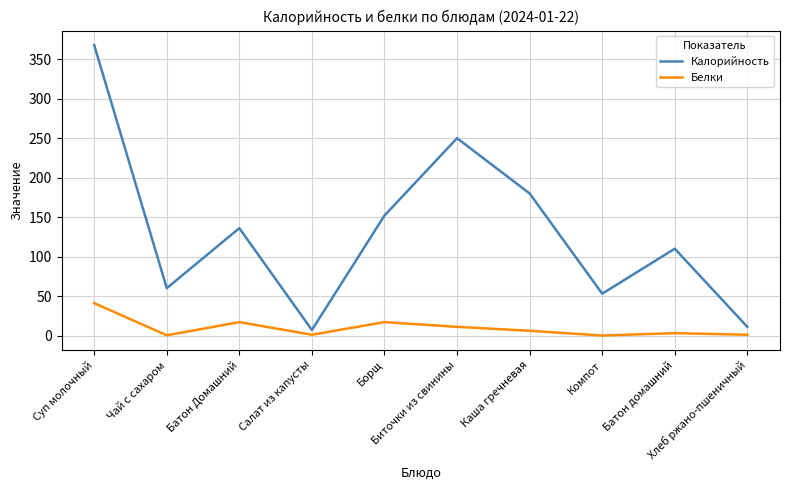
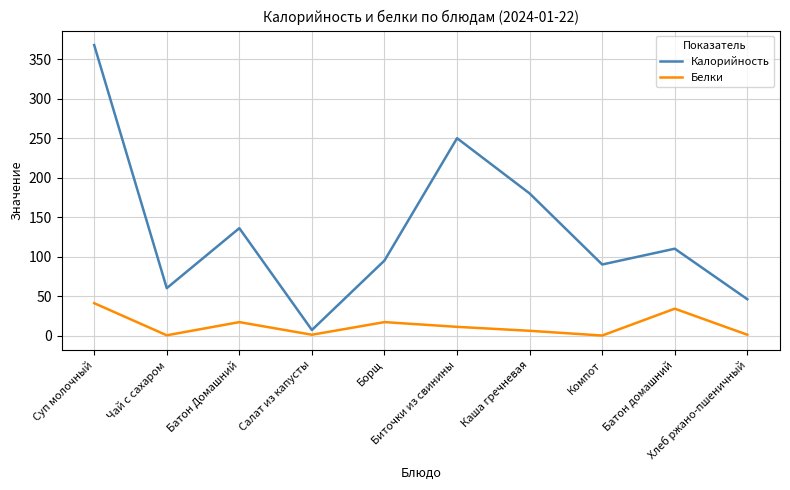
Калорийность, Борщ: 150 -> 100
Калорийность, Компот: 50 -> 90
Белки, Батон домашний: 0 -> 30
Калорийность, Хлеб ржано-пшеничный: 10 -> 50
